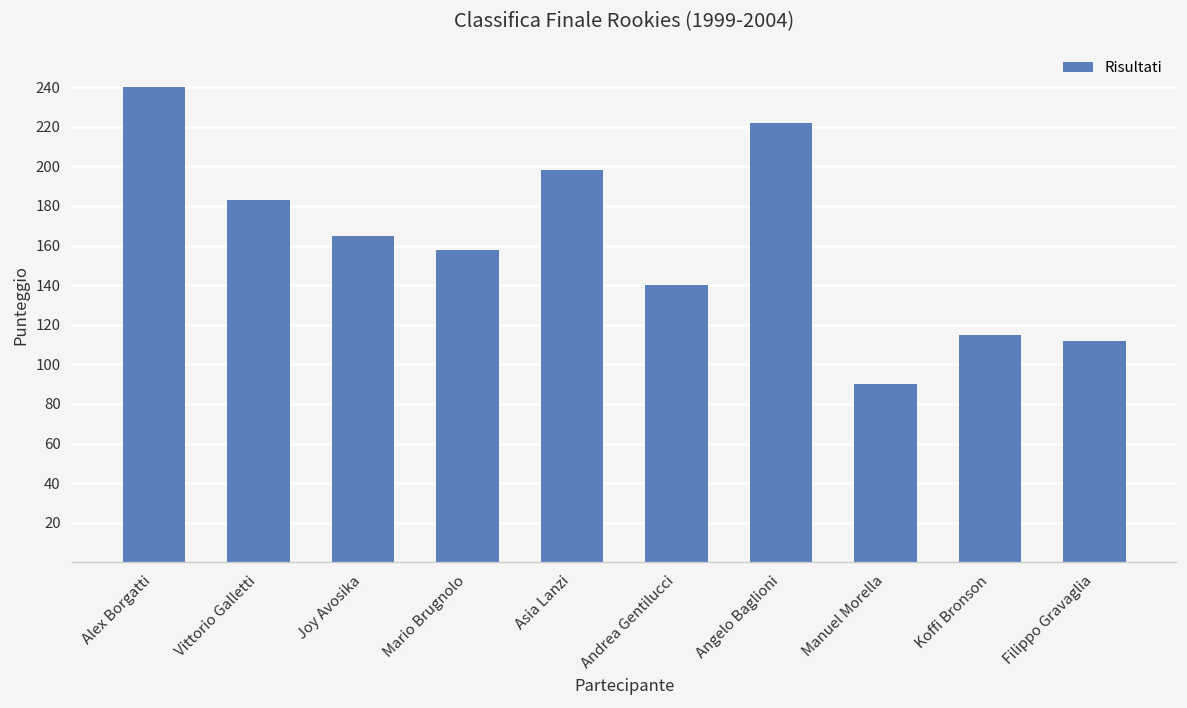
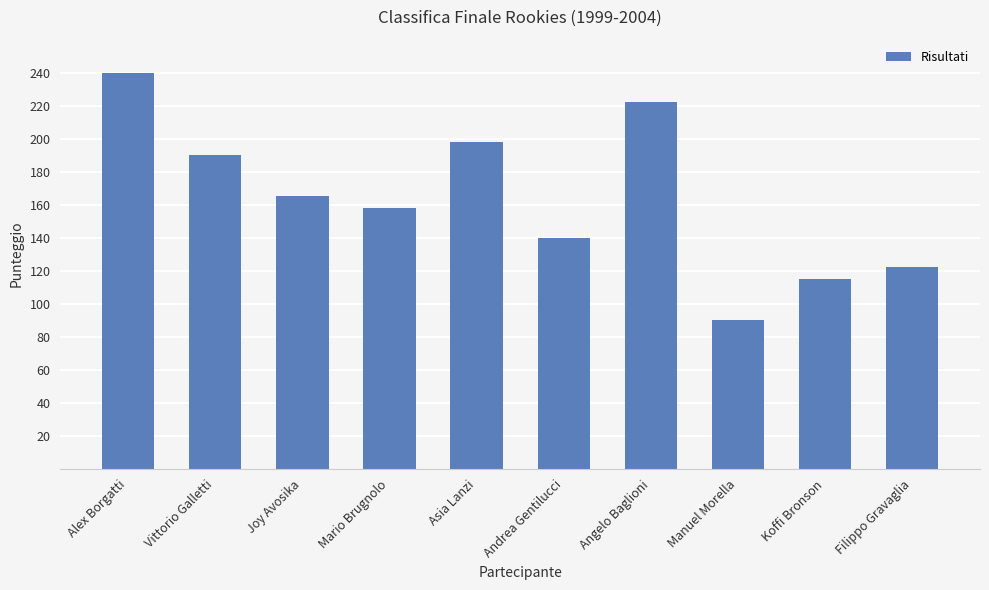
Vittorio Galletti: 183 -> 190
Filippo Gravaglia: 112 -> 122
